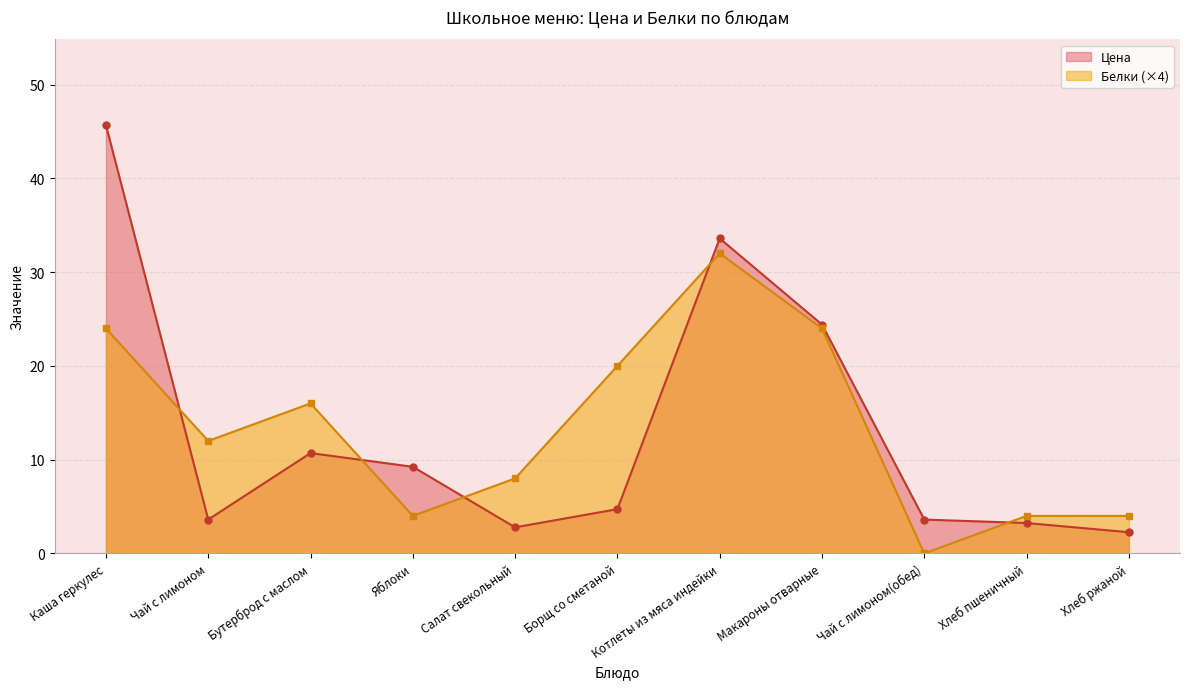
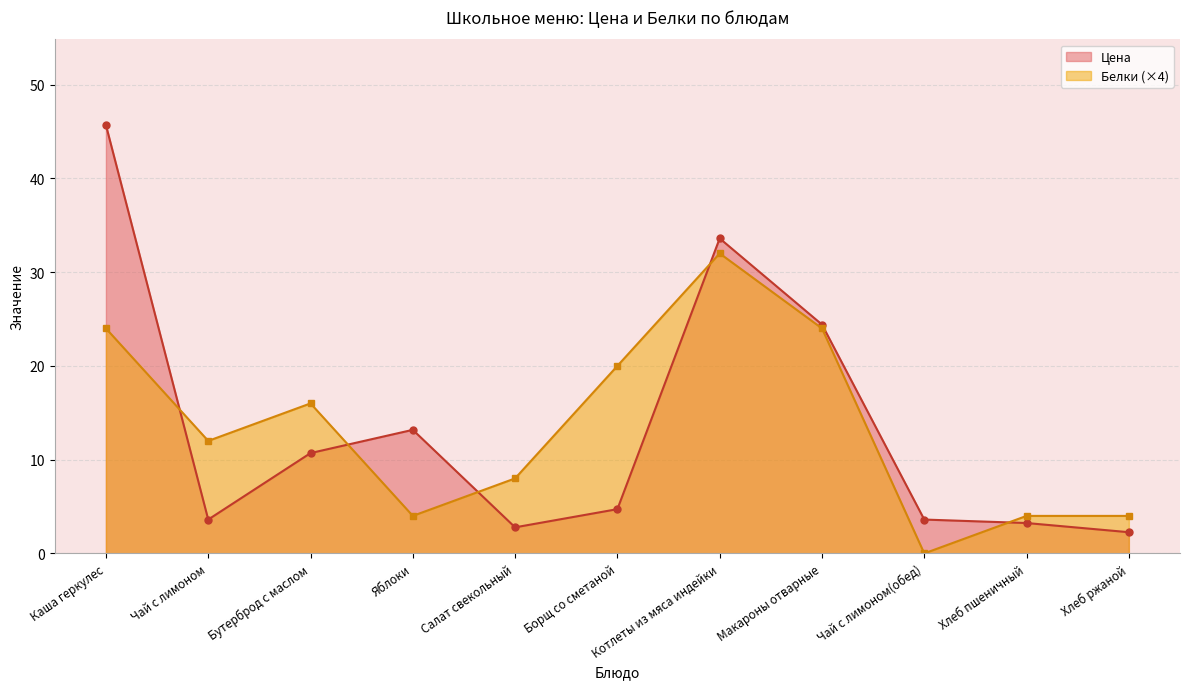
Цена, Яблоки: 9 -> 13
